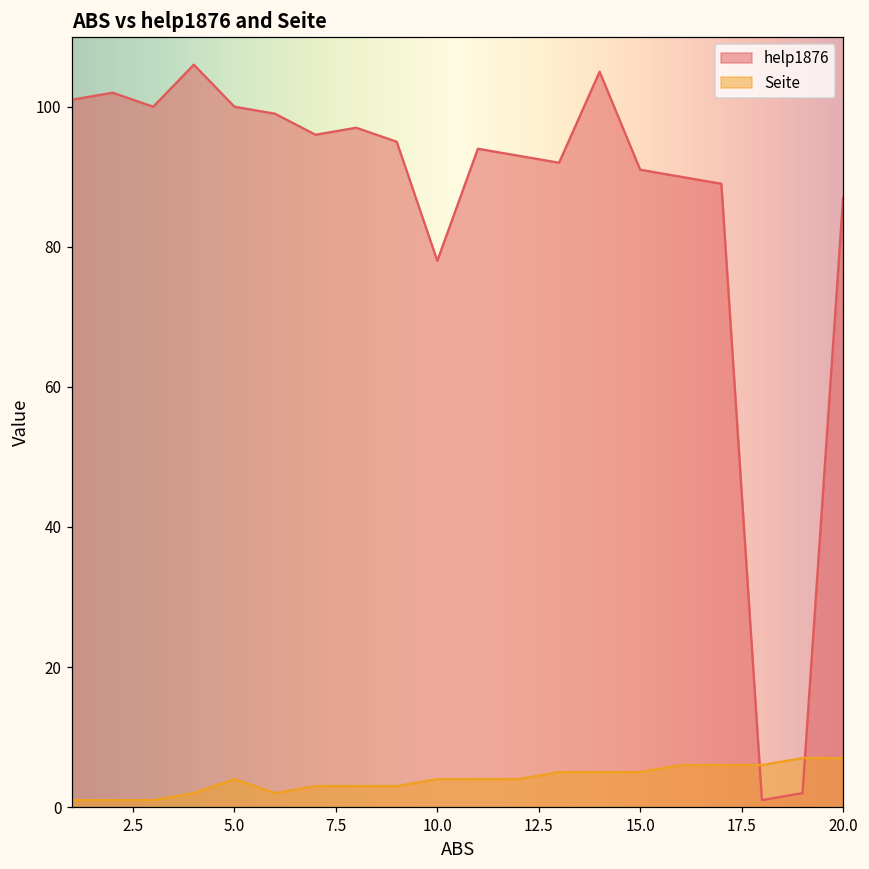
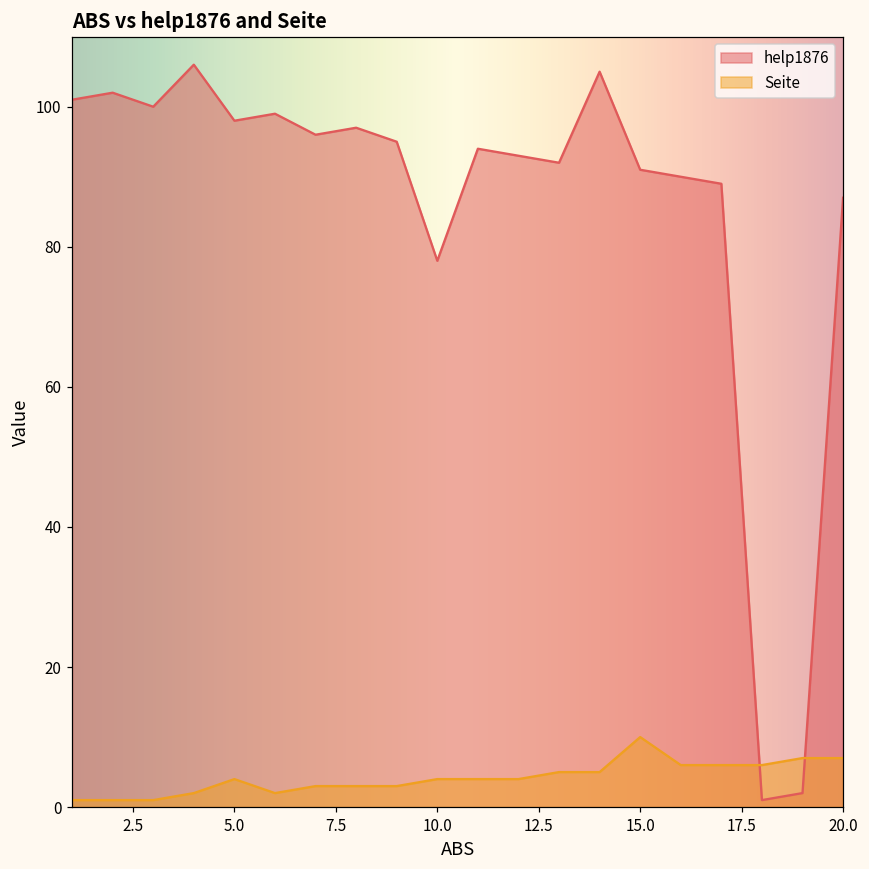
help1876, 5.0: 100 -> 98
Seite, 15.0: 5 -> 10
